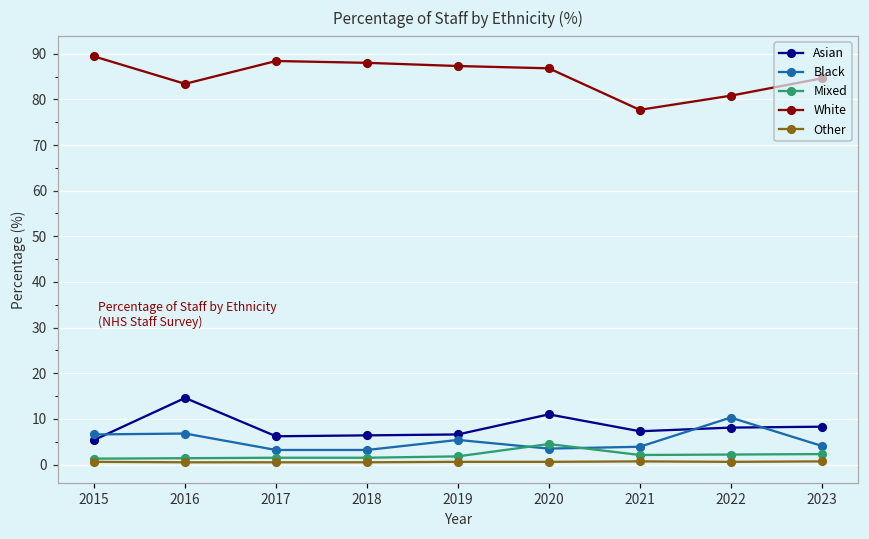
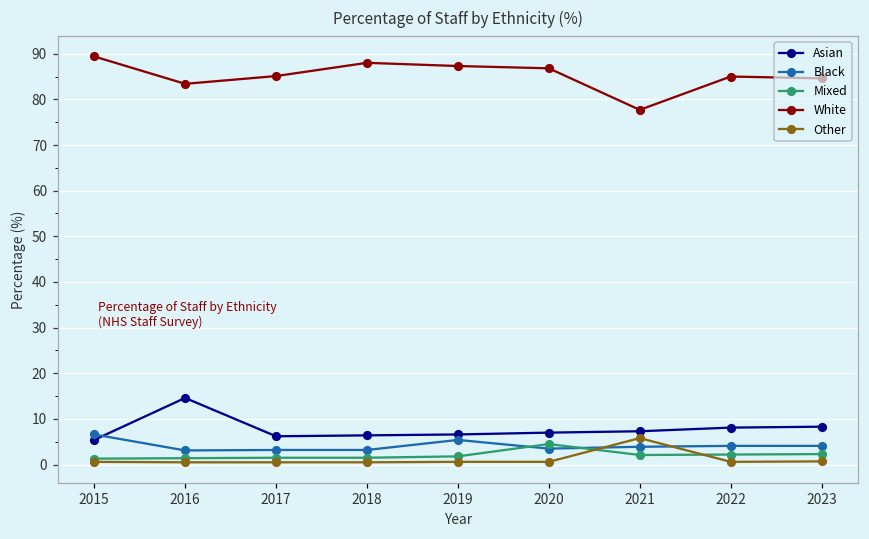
Black, 2016: 7 -> 3
White, 2017: 88 -> 85
Asian, 2020: 11 -> 7
Other, 2021: 1 -> 6
Black, 2022: 10 -> 4
White, 2022: 81 -> 85
